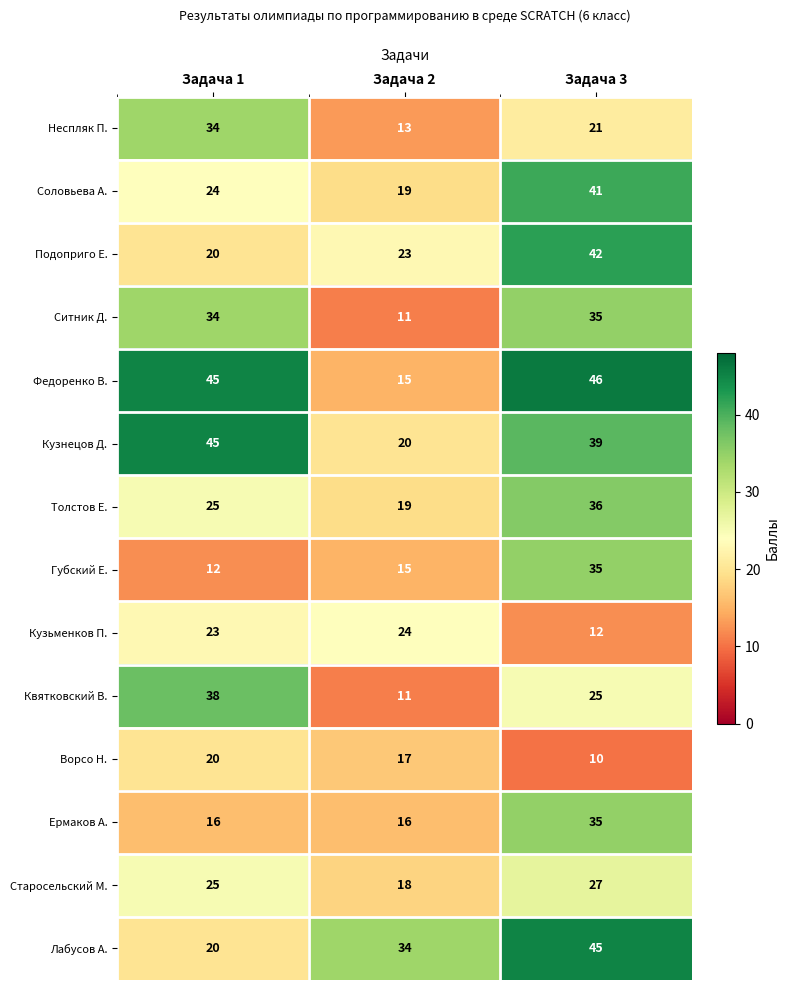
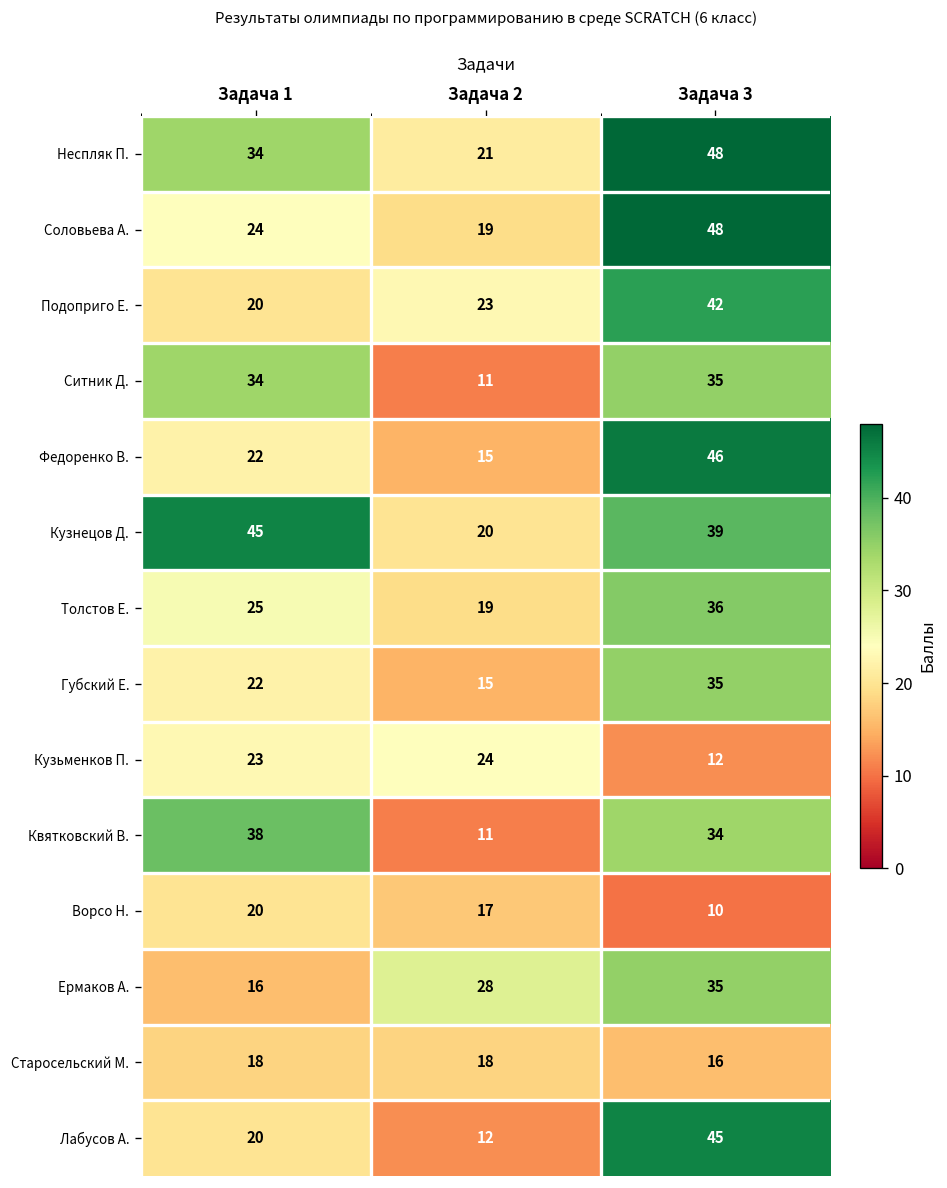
Неспляк П., Задача 2: 13 -> 21
Неспляк П., Задача 3: 21 -> 48
Соловьева А., Задача 3: 41 -> 48
Федоренко В., Задача 1: 45 -> 22
Губский Е., Задача 1: 12 -> 22
Квятковский В., Задача 3: 25 -> 34
Ермаков А., Задача 2: 16 -> 28
Старосельский М., Задача 1: 25 -> 18
Старосельский М., Задача 3: 27 -> 16
Лабусов А., Задача 2: 34 -> 12
